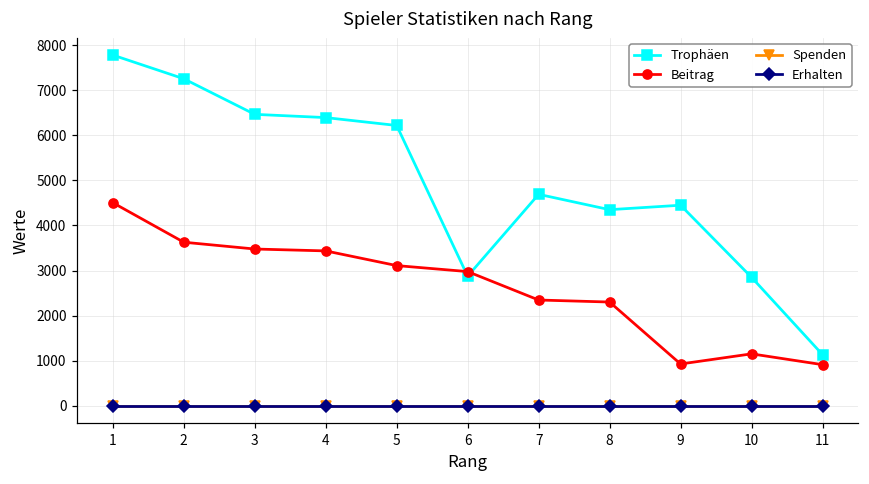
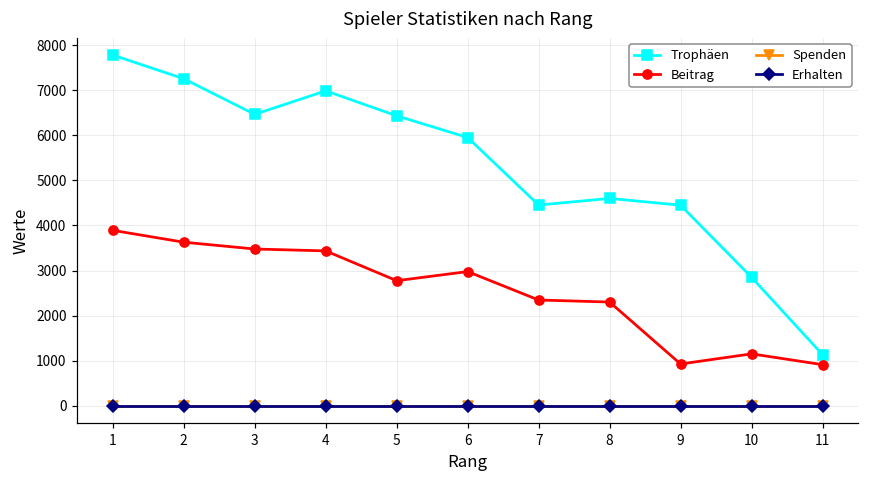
Beitrag, 1: 4500 -> 3900
Trophäen, 4: 6400 -> 7000
Trophäen, 5: 6200 -> 6400
Beitrag, 5: 3100 -> 2800
Trophäen, 6: 2900 -> 6000
Trophäen, 7: 4700 -> 4500
Trophäen, 8: 4400 -> 4600
